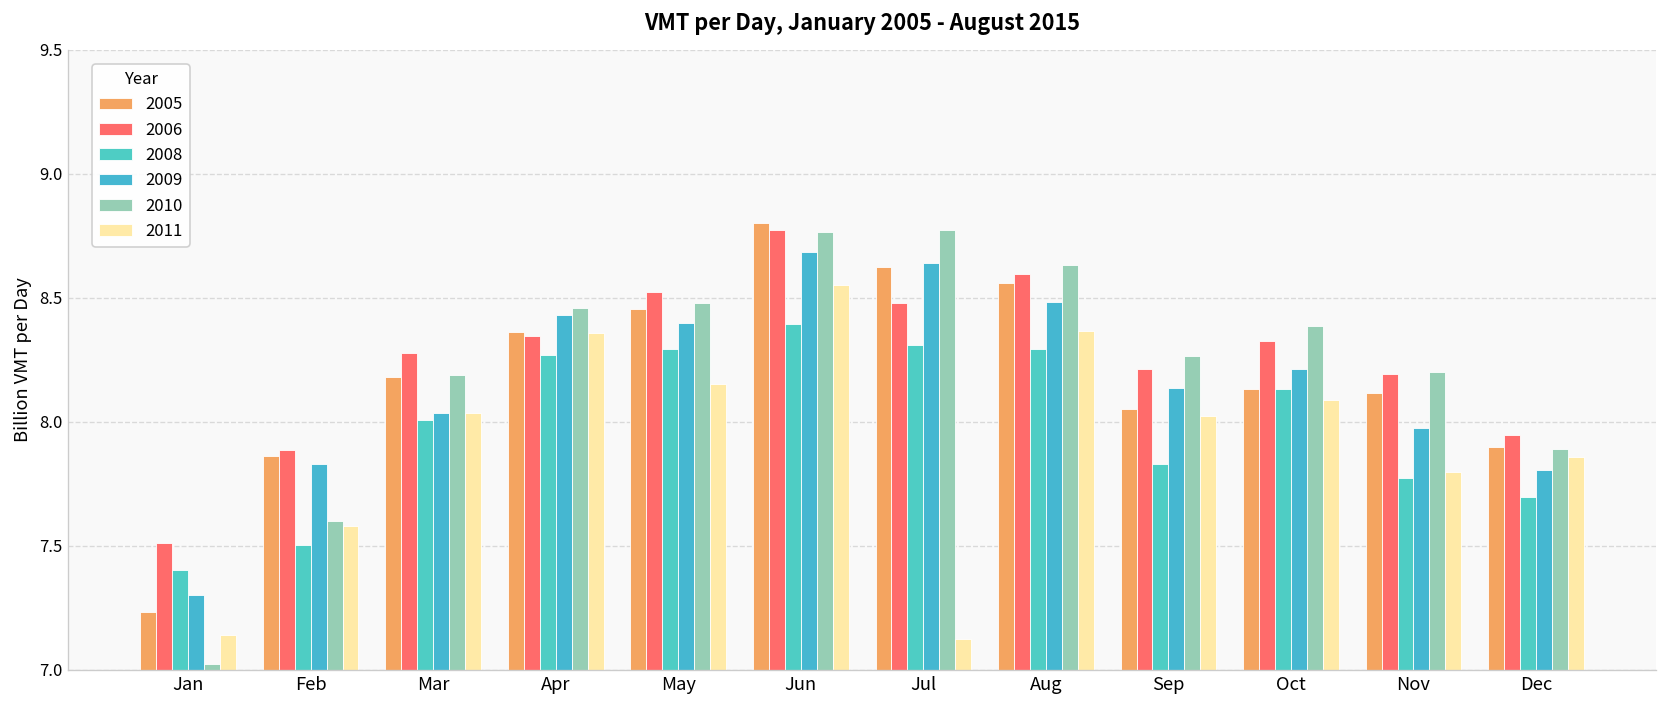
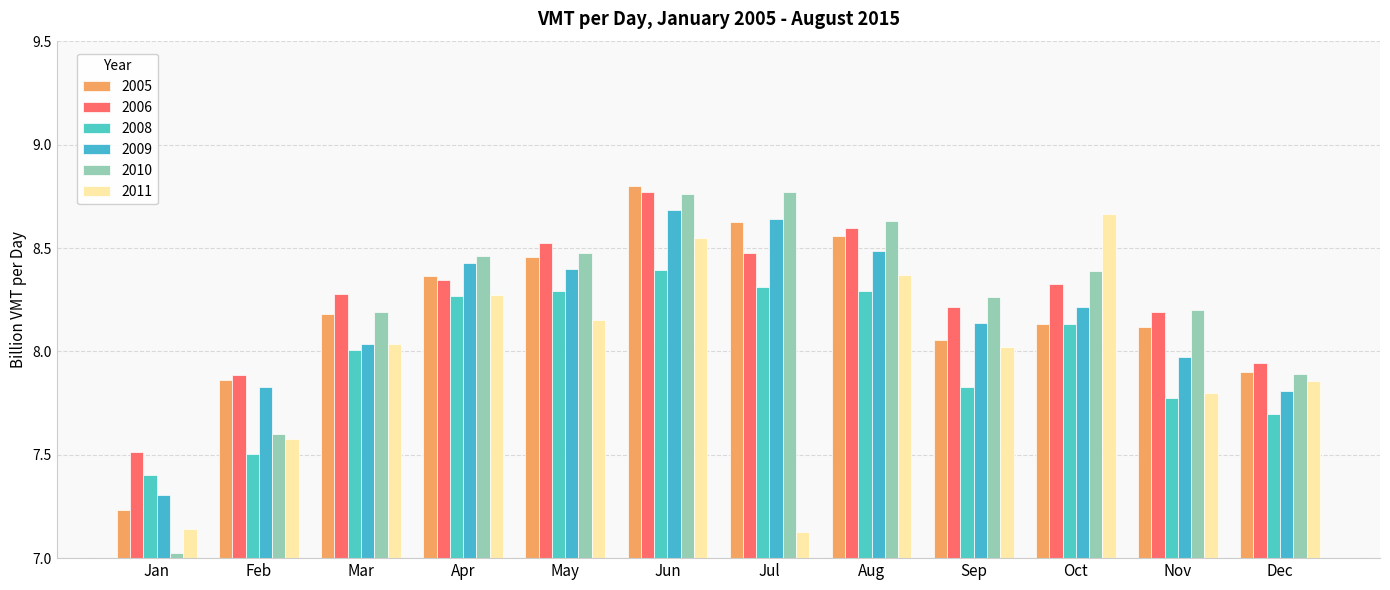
2011, Apr: 8.36 -> 8.27
2011, Oct: 8.09 -> 8.67
